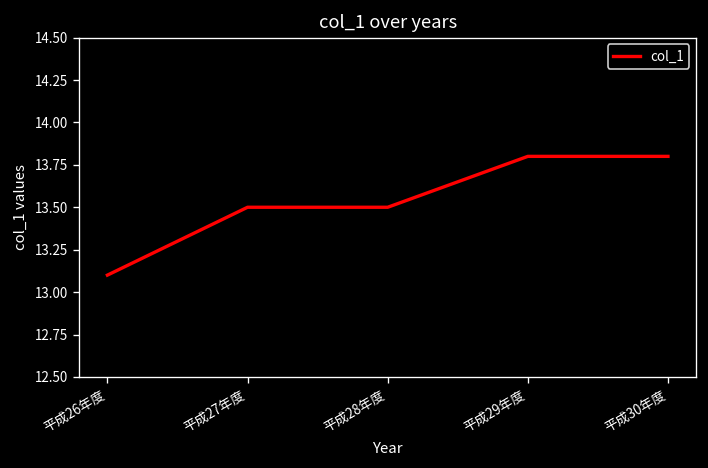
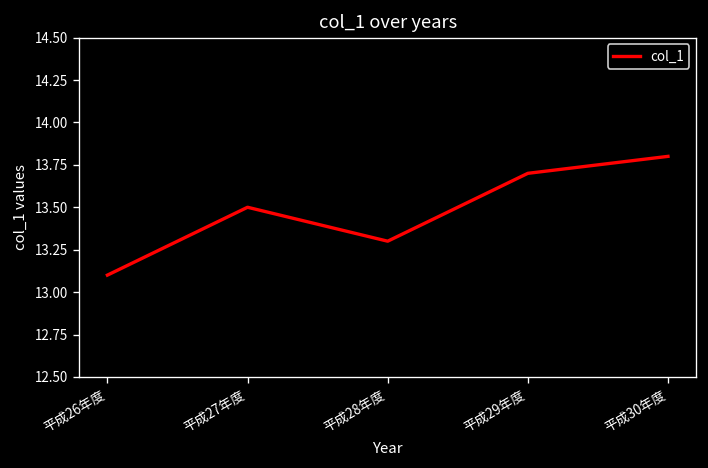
平成28年度: 13.5 -> 13.3
平成29年度: 13.8 -> 13.7
